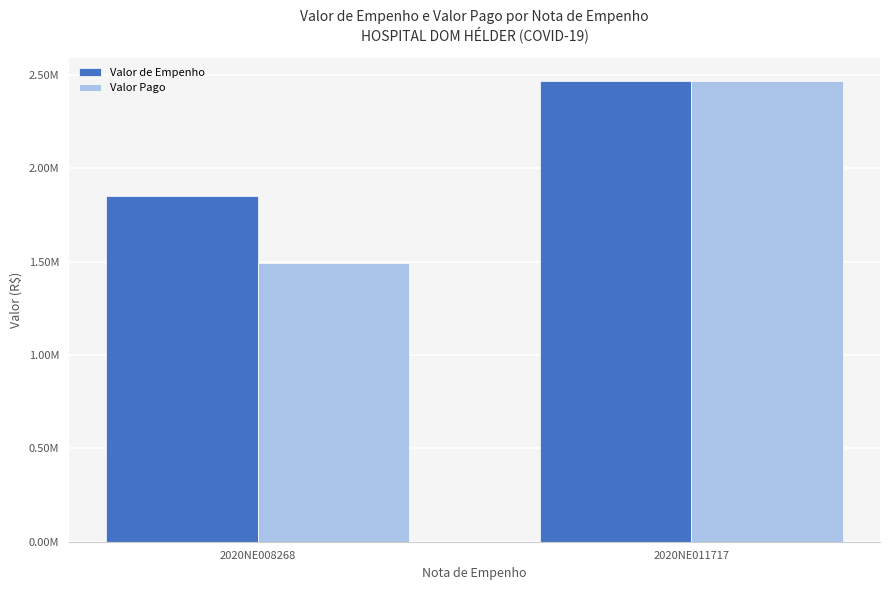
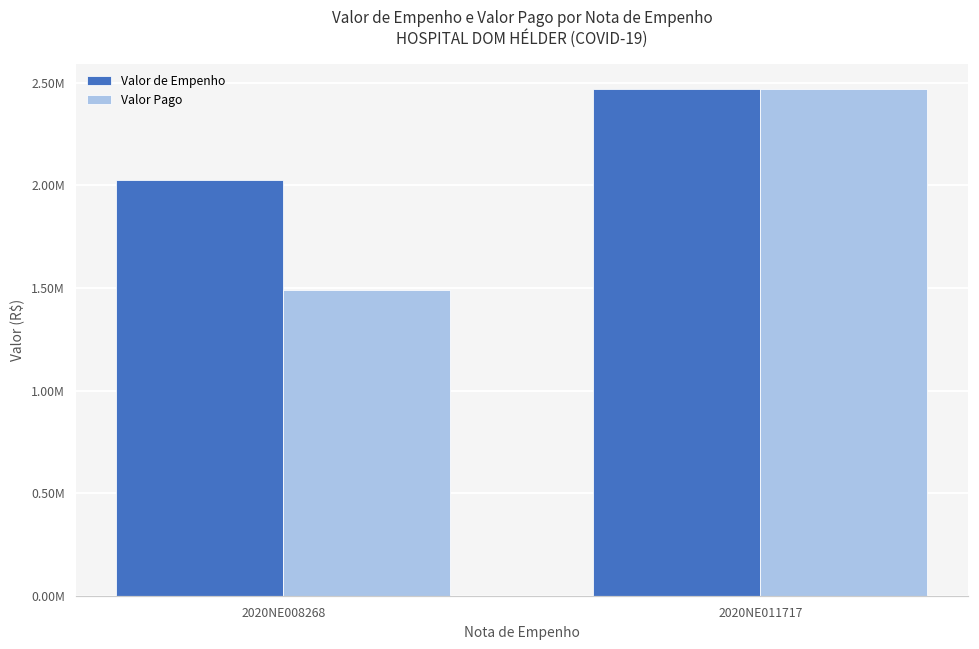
Valor de Empenho, 2020NE008268: 1850000 -> 2020000
